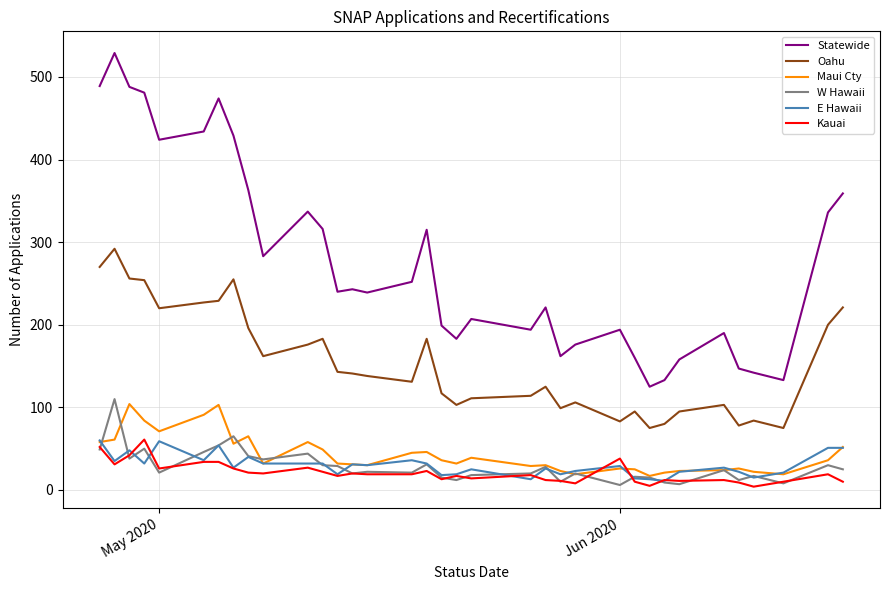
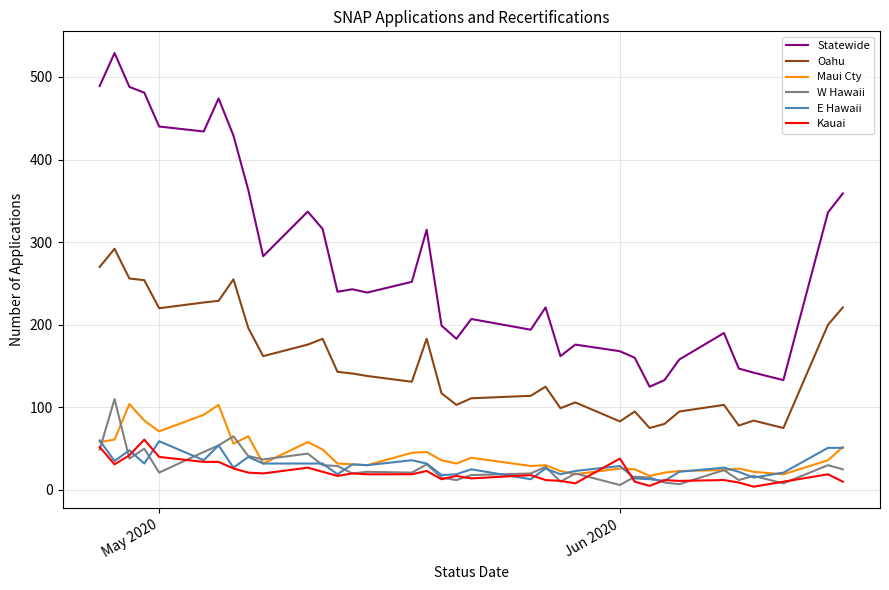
Statewide, May 2020: 420 -> 440
Kauai, May 2020: 30 -> 40
Statewide, Jun 2020: 190 -> 170
